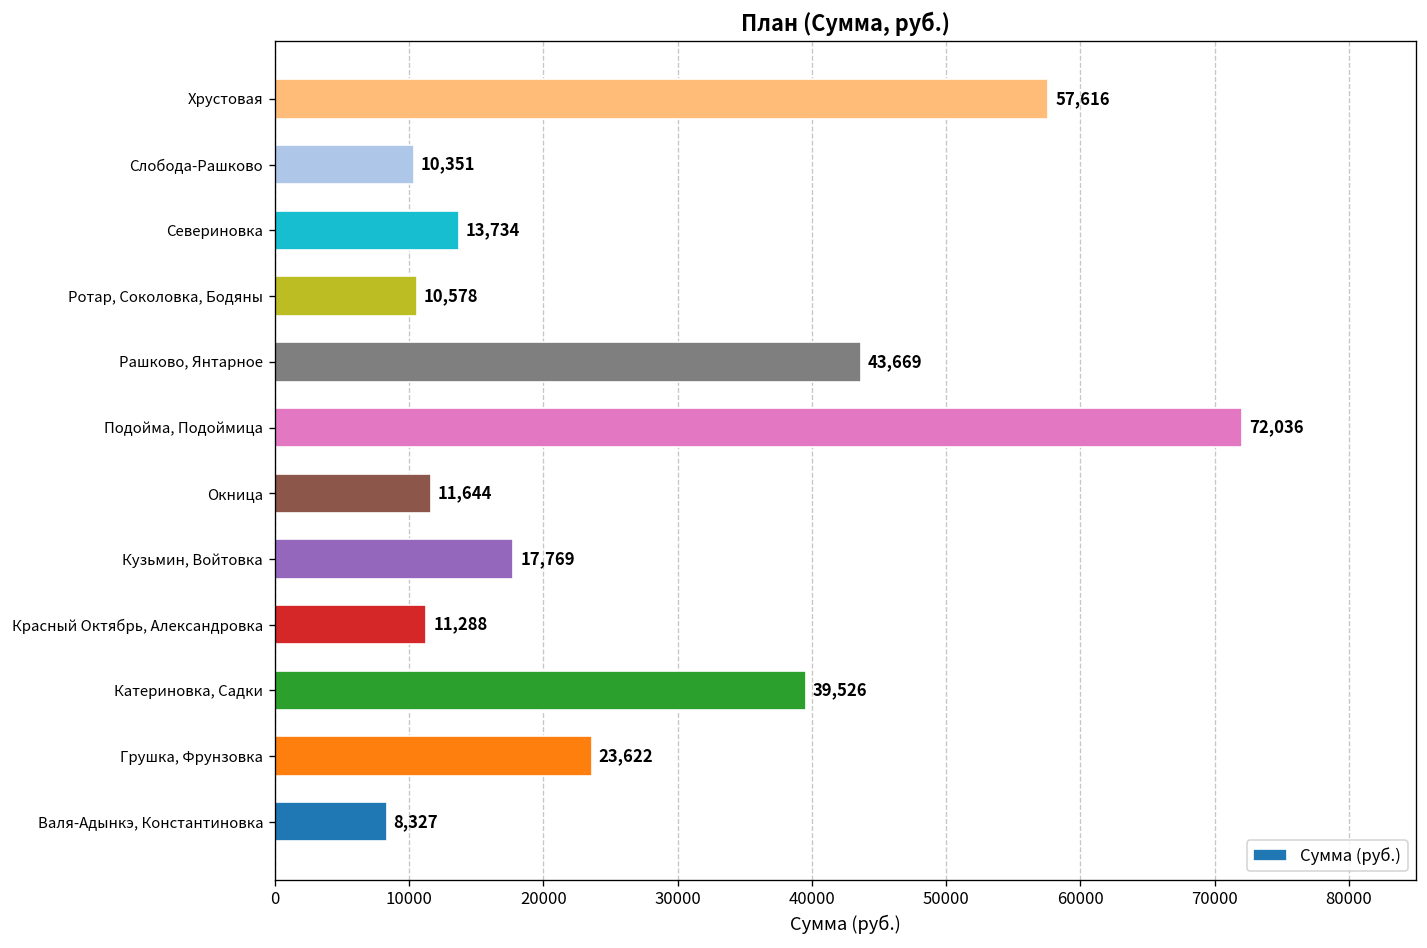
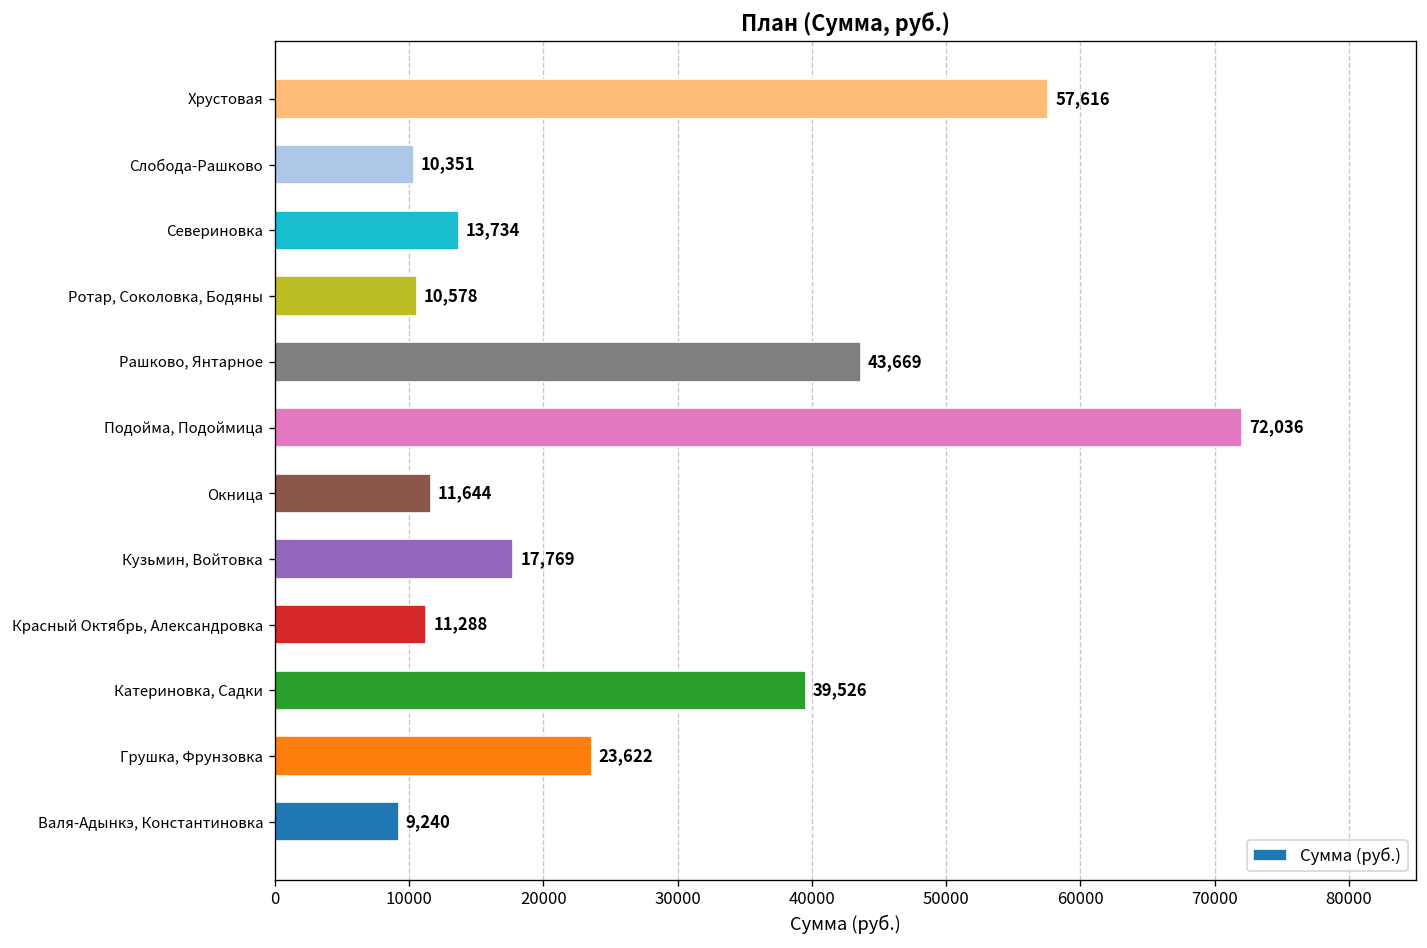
Валя-Адынкэ, Константиновка: 8,327 -> 9,240
